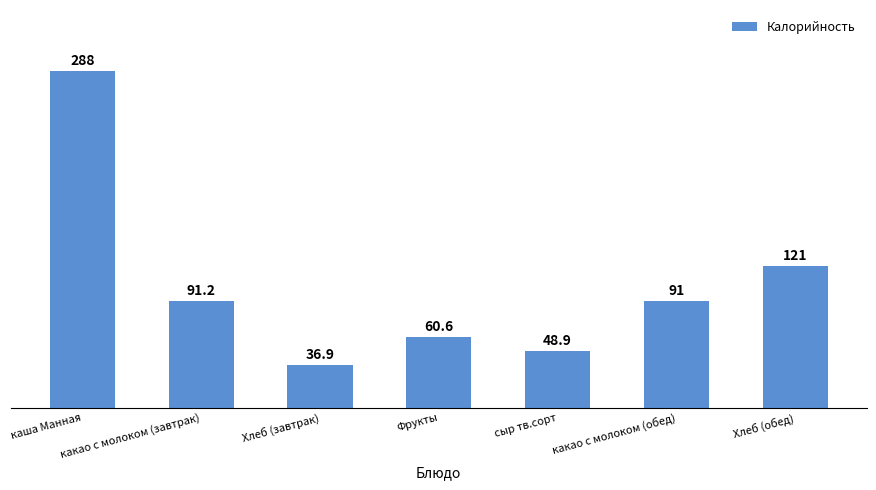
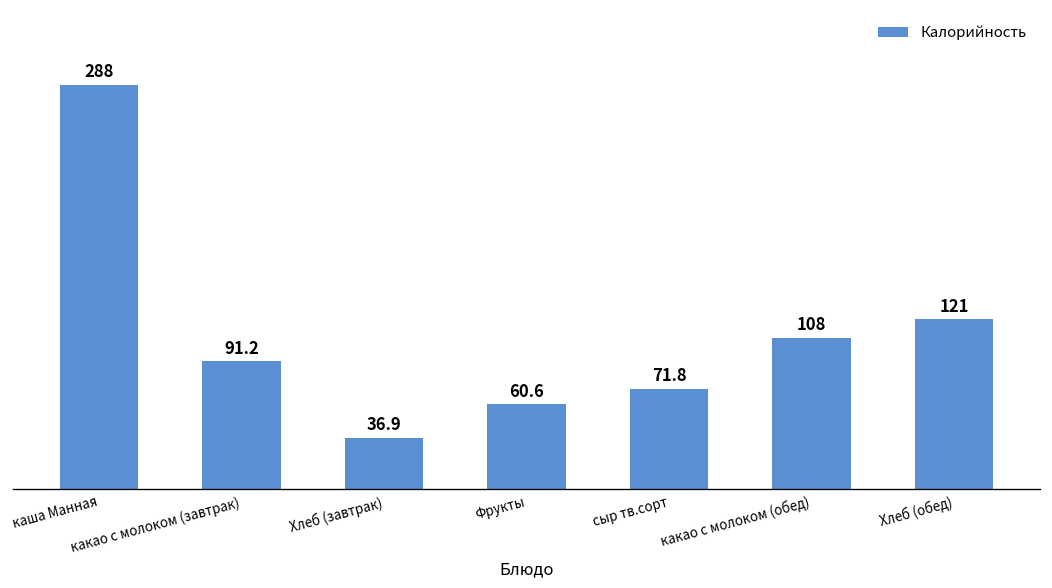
сыр тв.сорт: 48.9 -> 71.8
какао с молоком (обед): 91 -> 108
